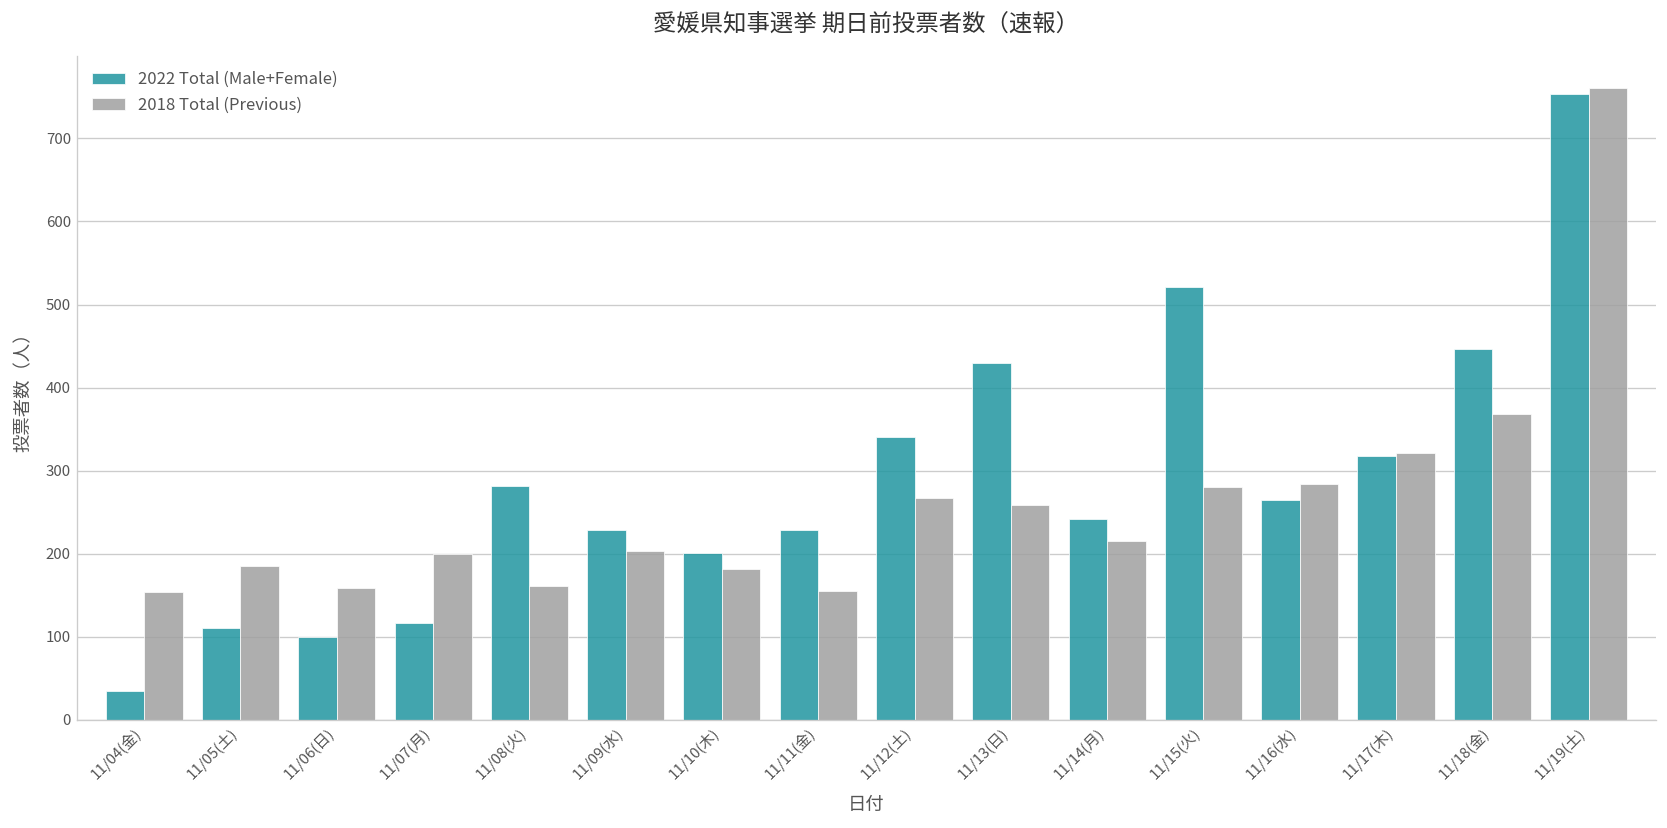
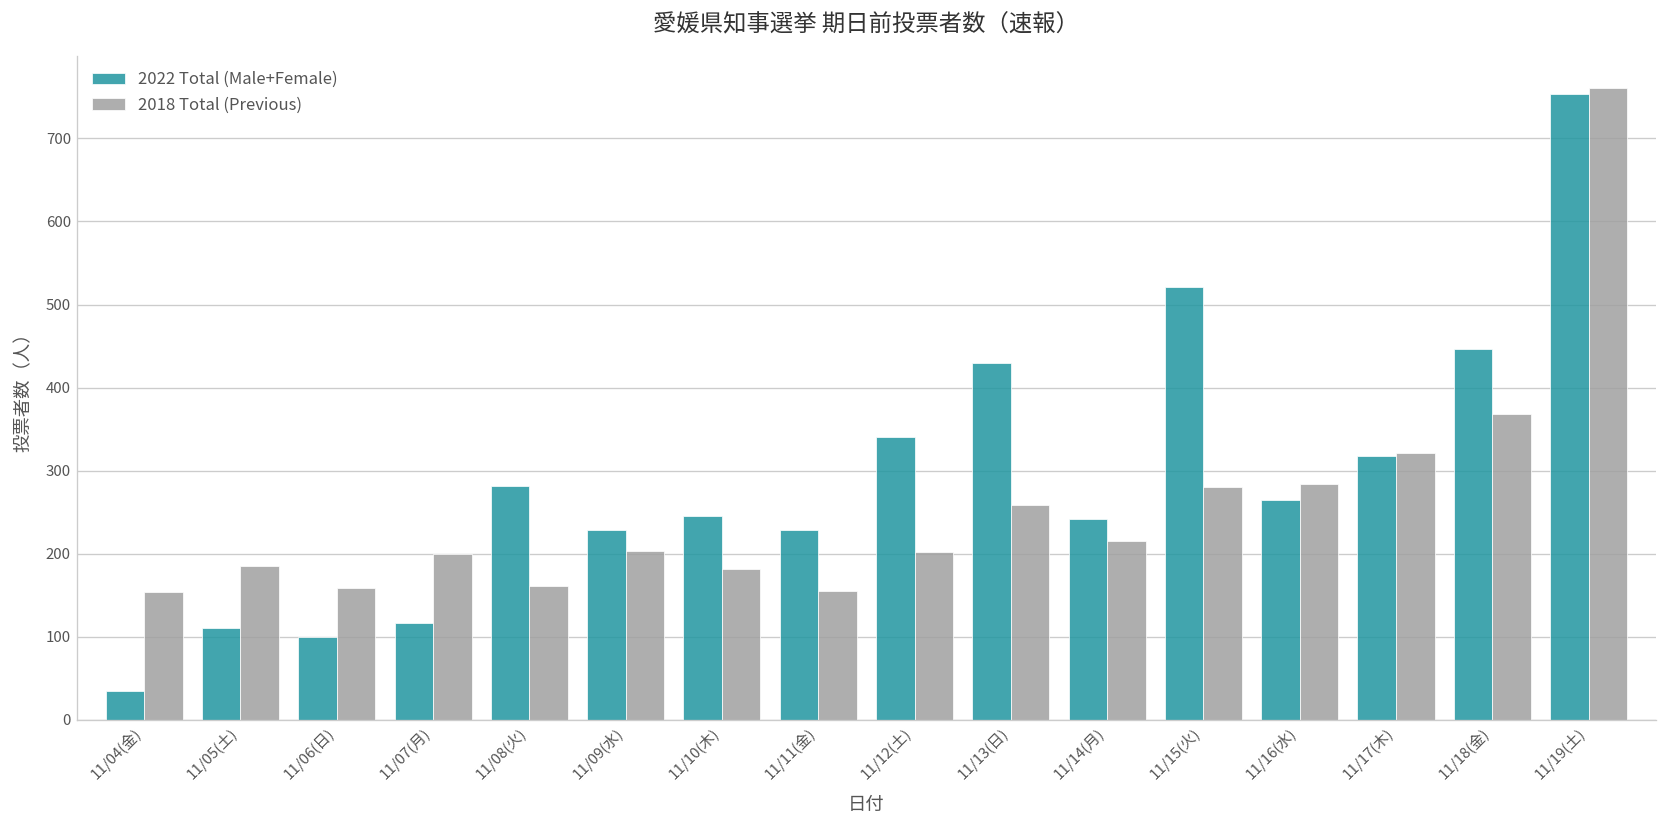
2022 Total (Male+Female), 11/10(木): 200 -> 250
2018 Total (Previous), 11/12(土): 270 -> 200
